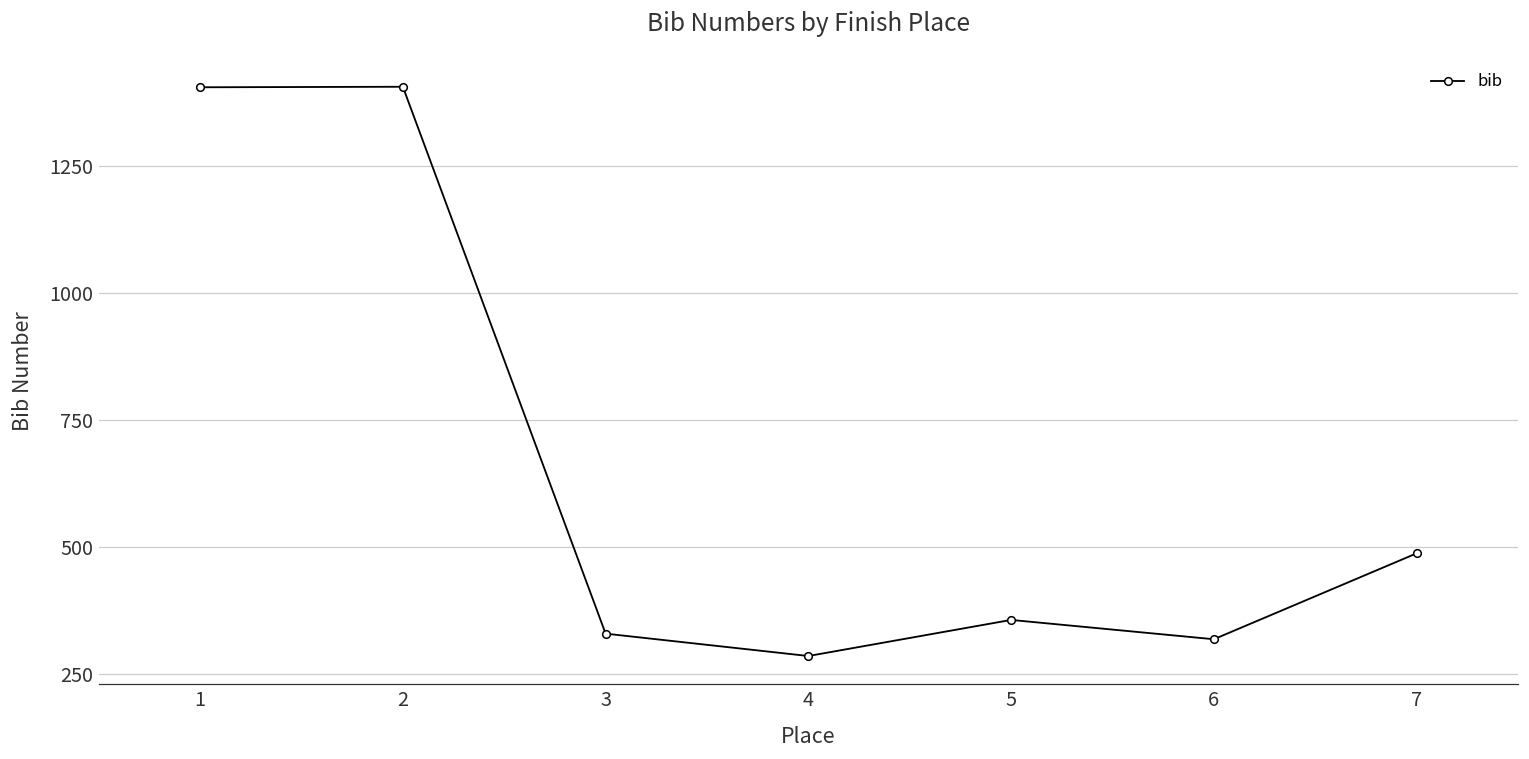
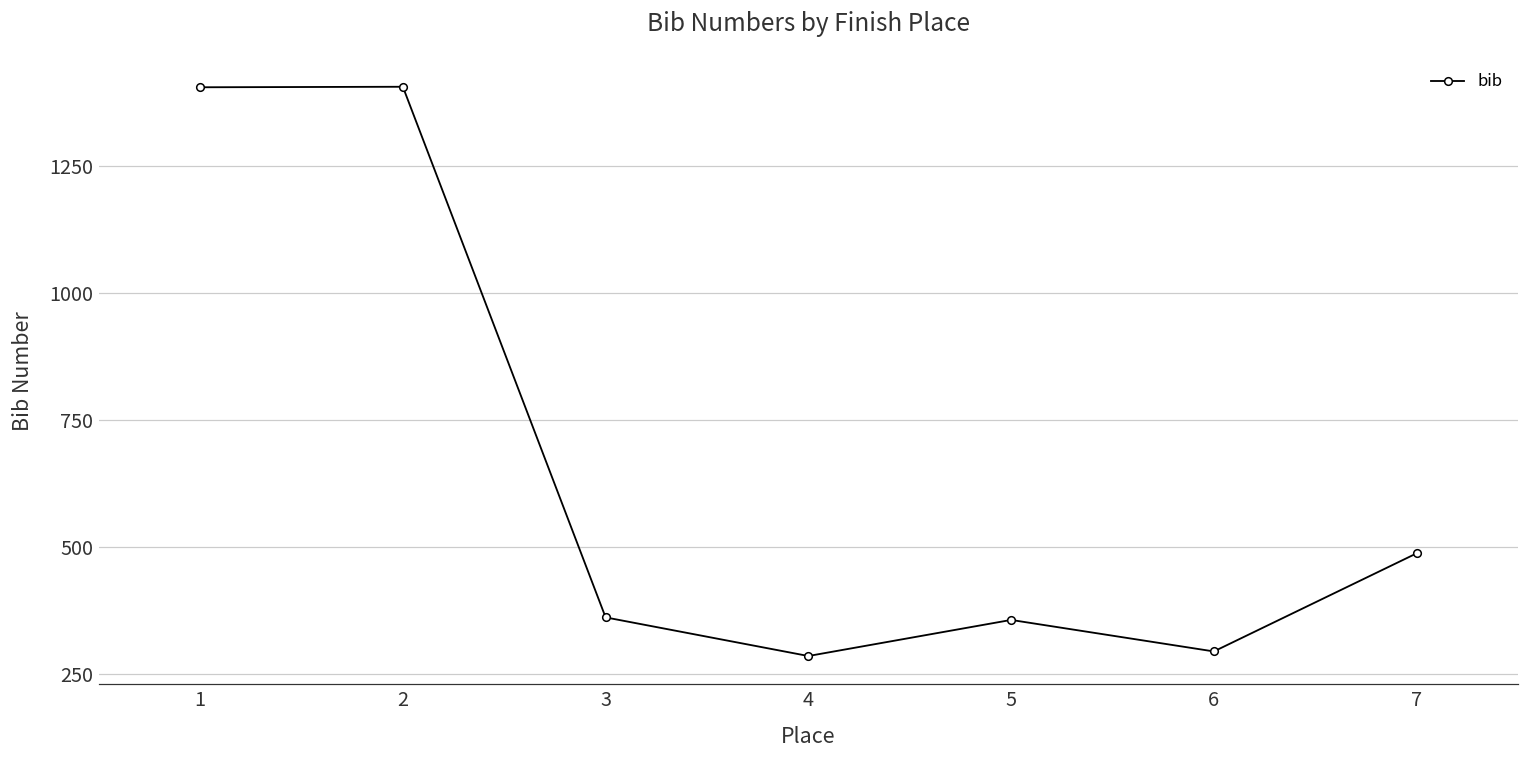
3: 330 -> 360
6: 320 -> 290
